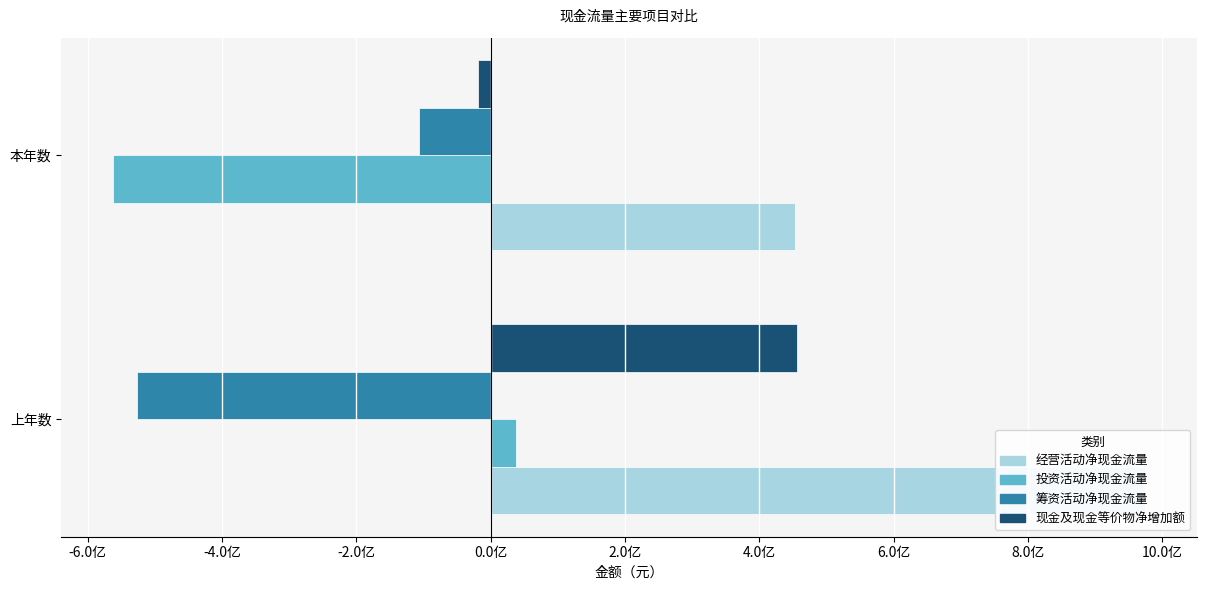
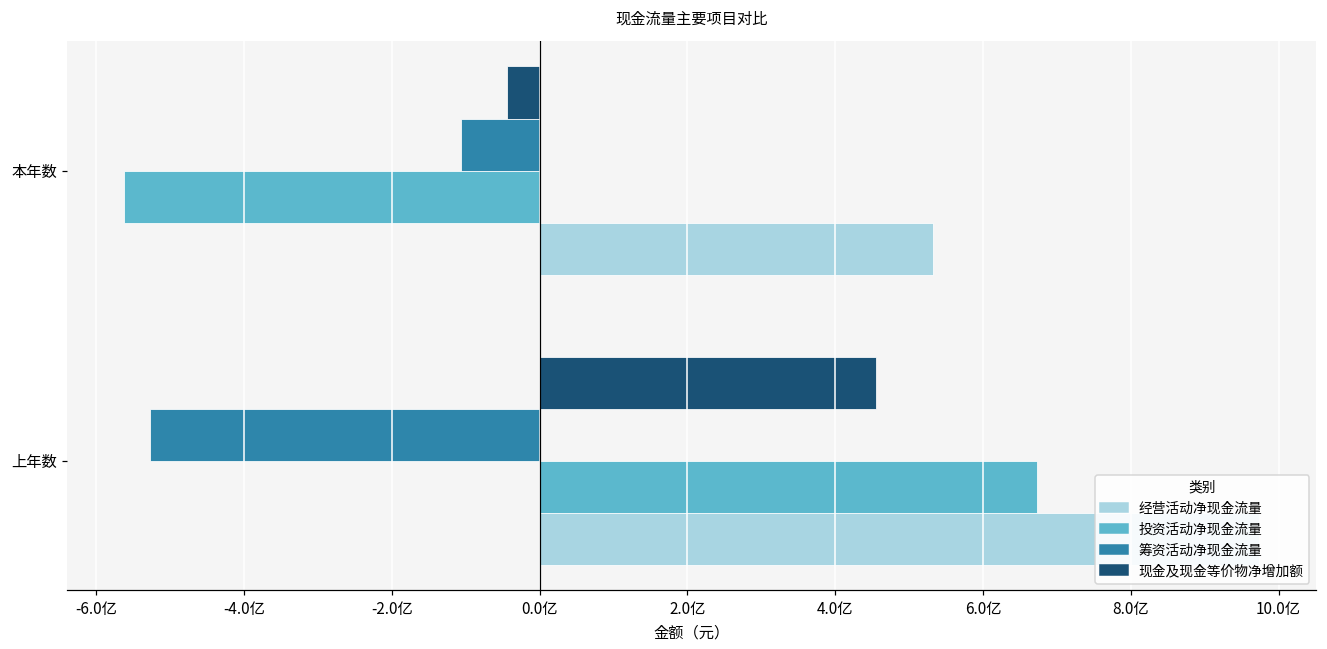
现金及现金等价物净增加额, 本年数: -0.2亿 -> -0.4亿
经营活动净现金流量, 本年数: 4.5亿 -> 5.3亿
投资活动净现金流量, 上年数: 0.4亿 -> 6.7亿
